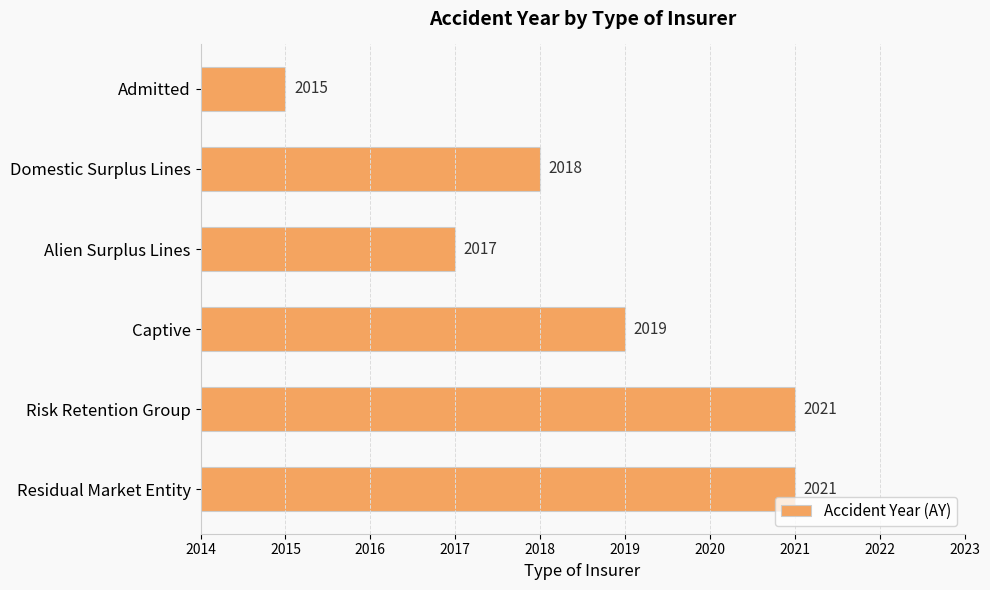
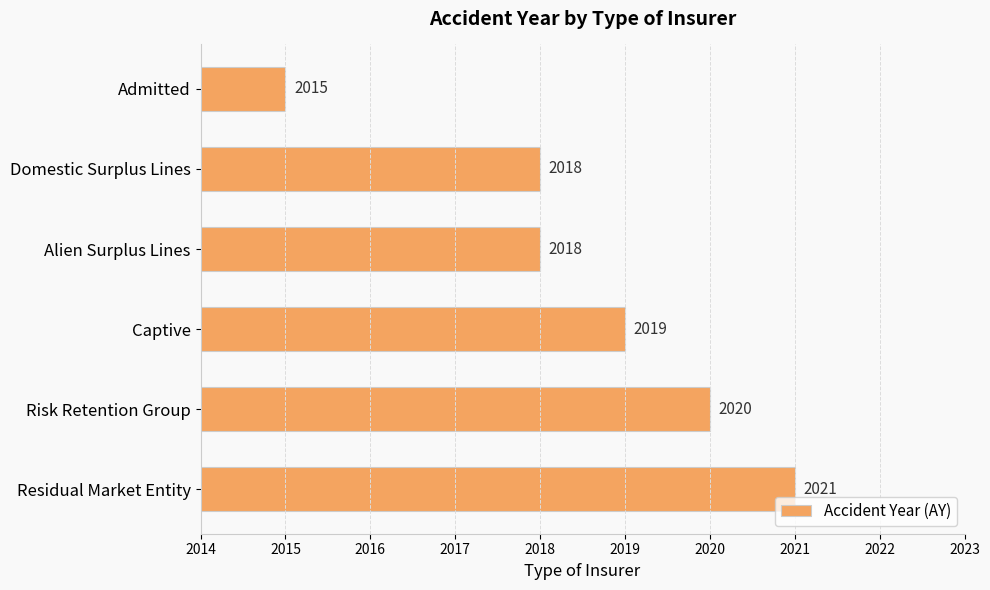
Alien Surplus Lines: 2017 -> 2018
Risk Retention Group: 2021 -> 2020
